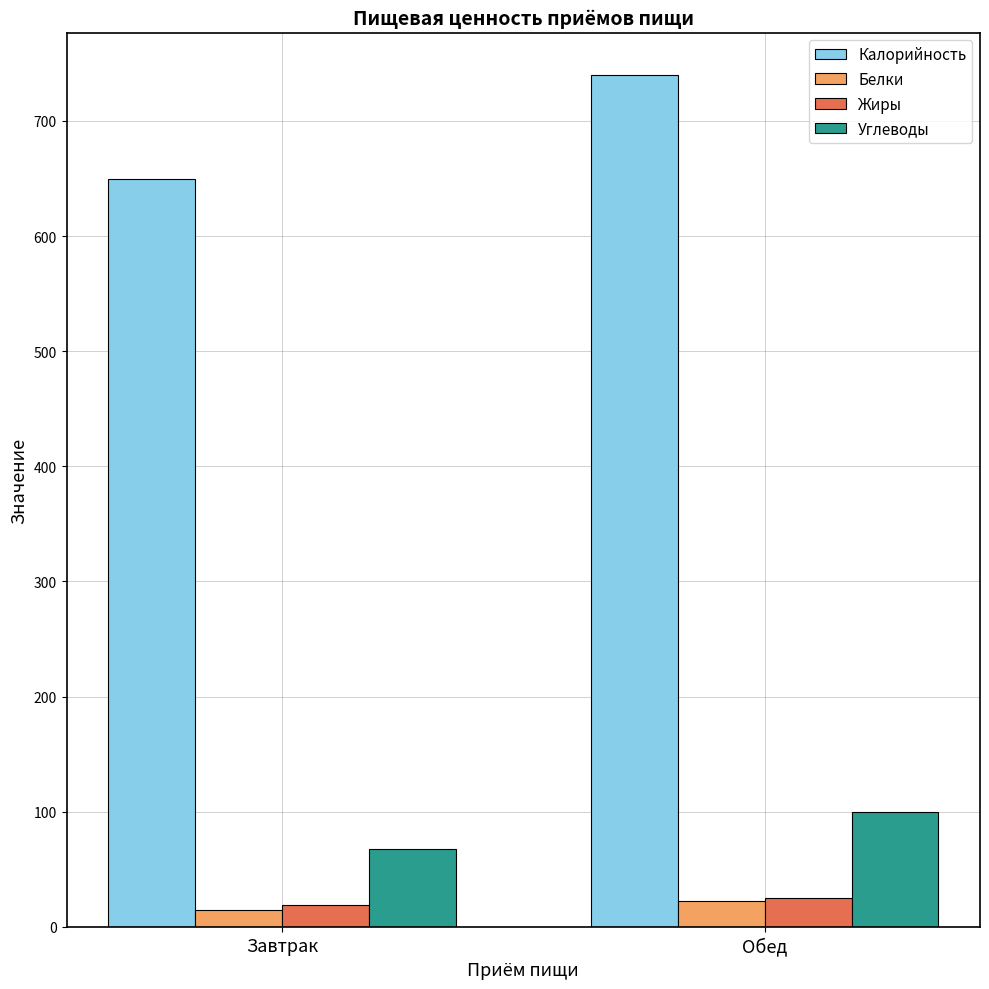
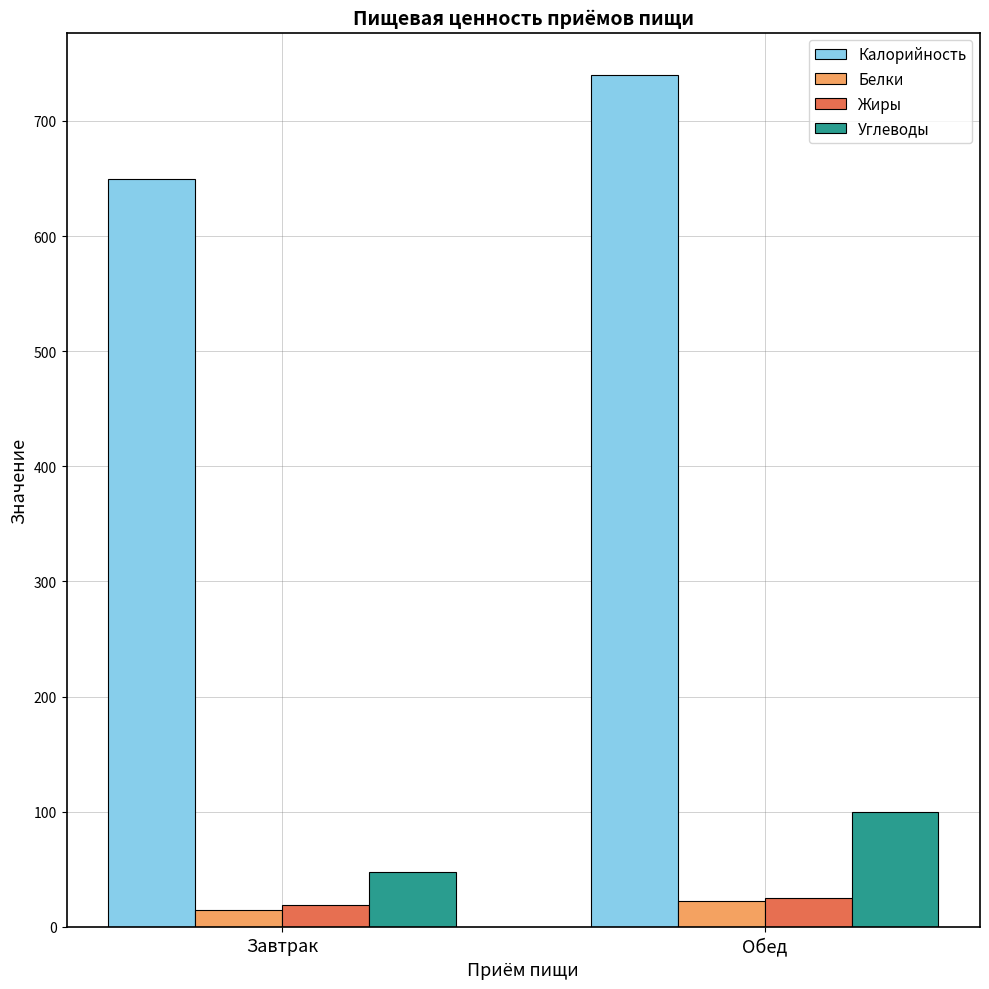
Углеводы, Завтрак: 67 -> 48
